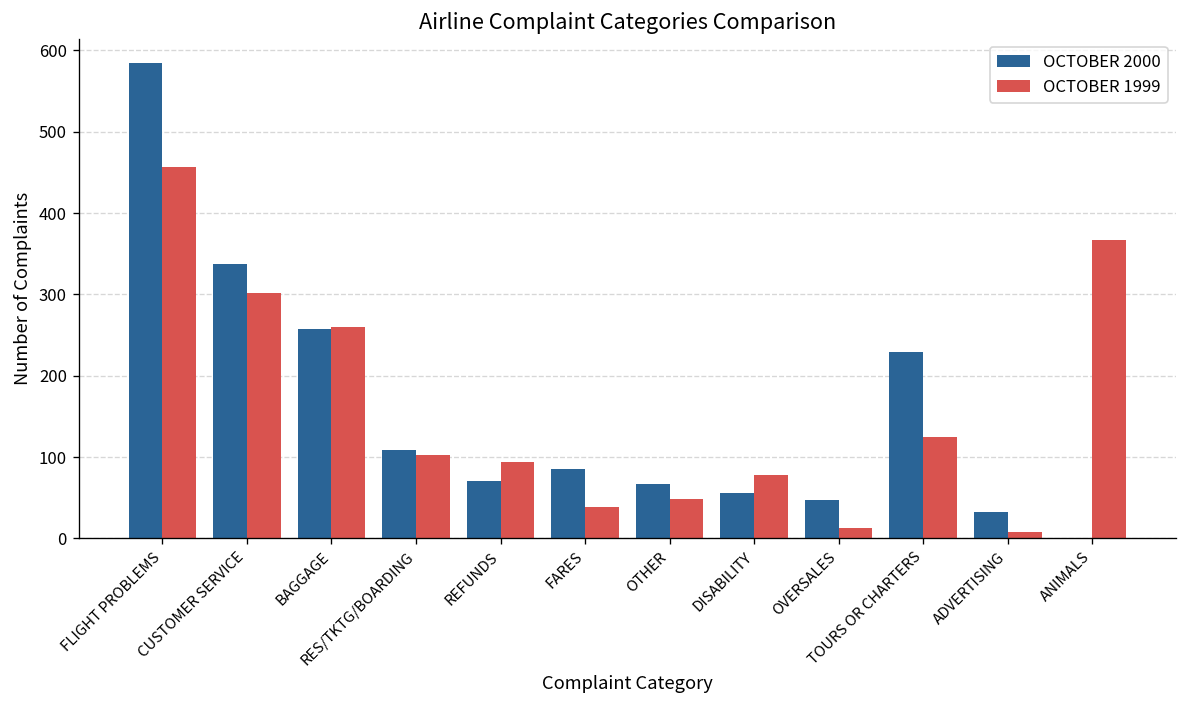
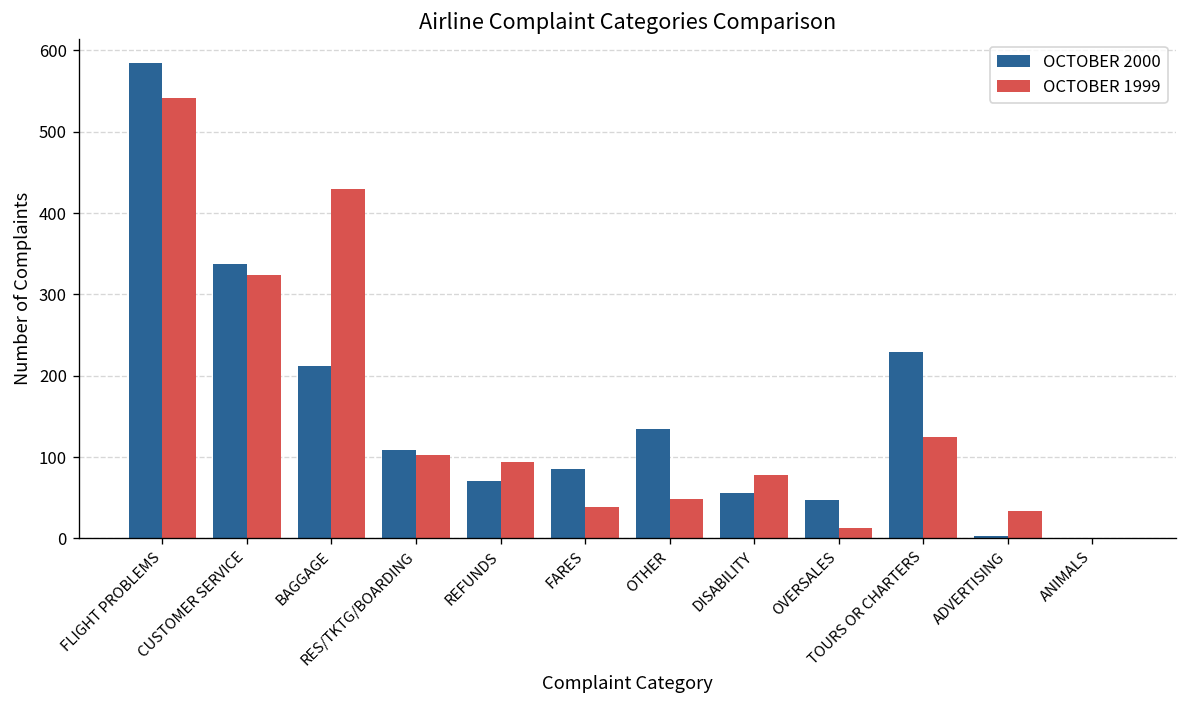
OCTOBER 1999, FLIGHT PROBLEMS: 460 -> 540
OCTOBER 1999, CUSTOMER SERVICE: 300 -> 320
OCTOBER 2000, BAGGAGE: 260 -> 210
OCTOBER 1999, BAGGAGE: 260 -> 430
OCTOBER 2000, OTHER: 70 -> 140
OCTOBER 2000, ADVERTISING: 30 -> 0
OCTOBER 1999, ADVERTISING: 10 -> 30
OCTOBER 1999, ANIMALS: 370 -> 0
